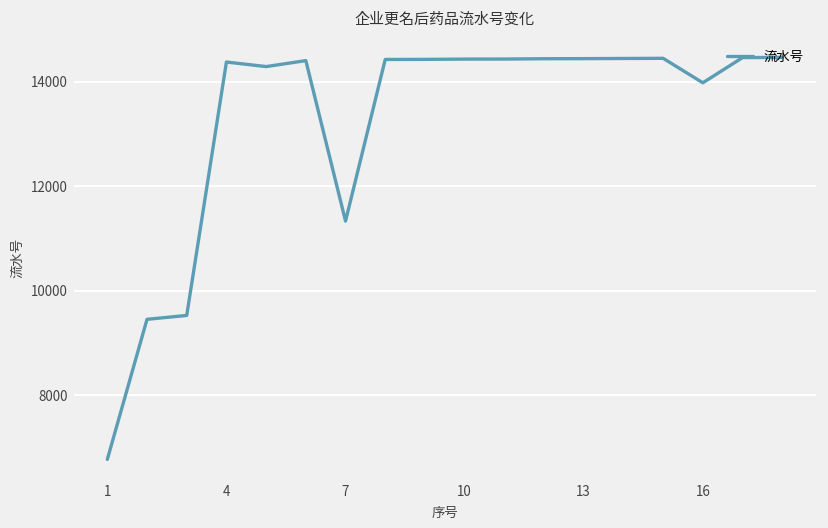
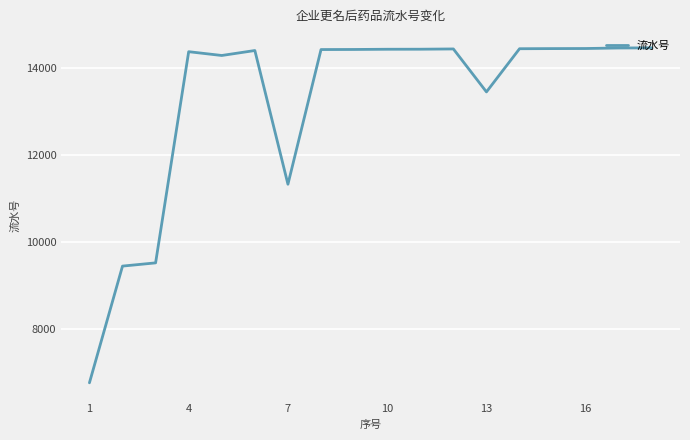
13: 14400 -> 13500
16: 14000 -> 14400
